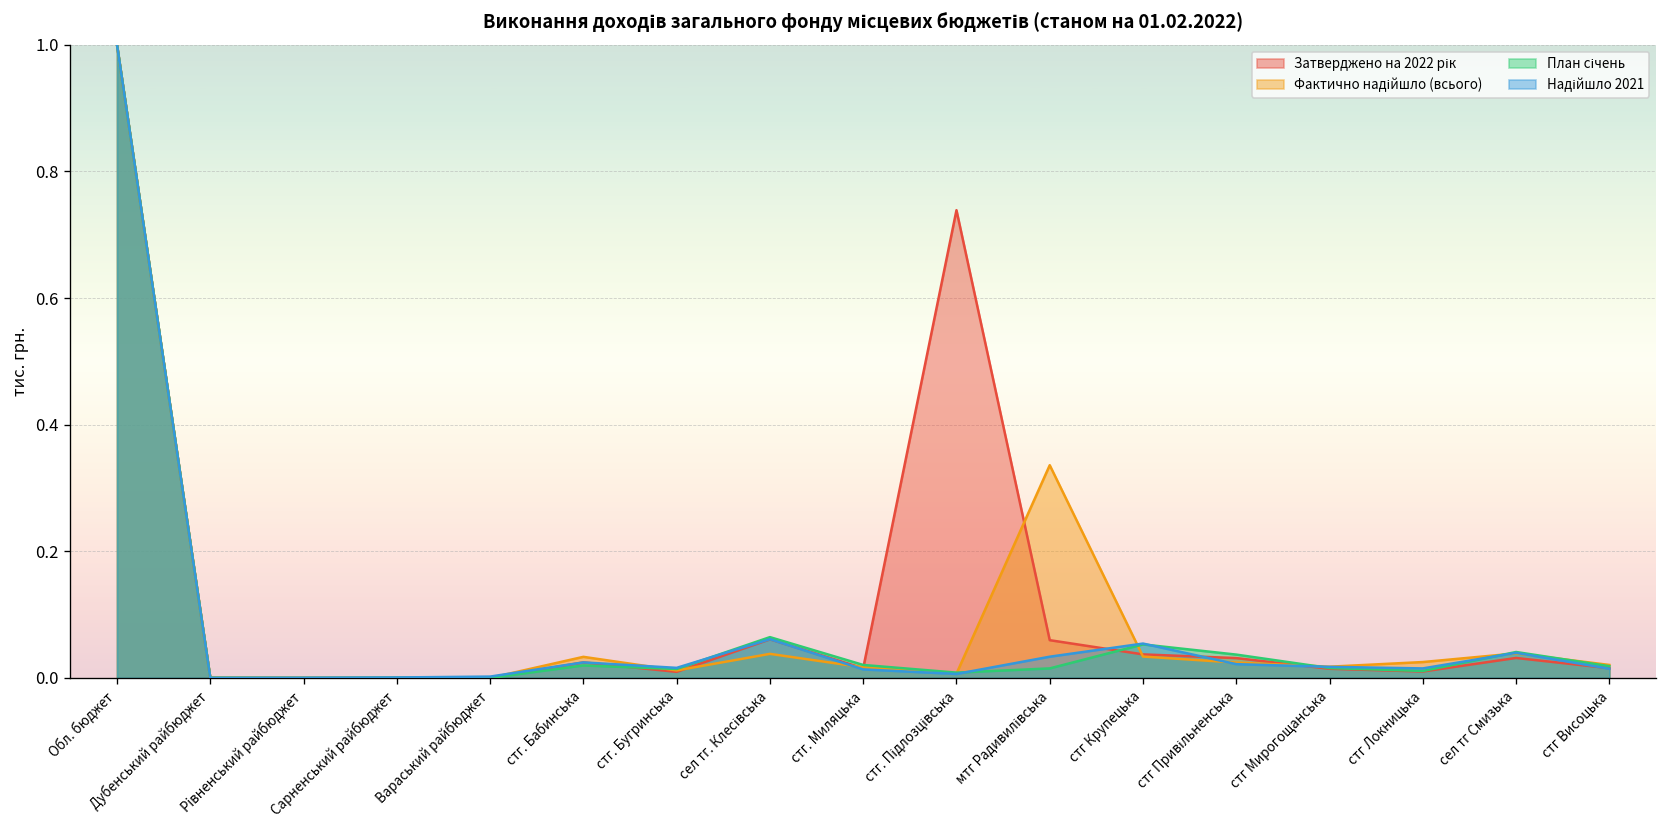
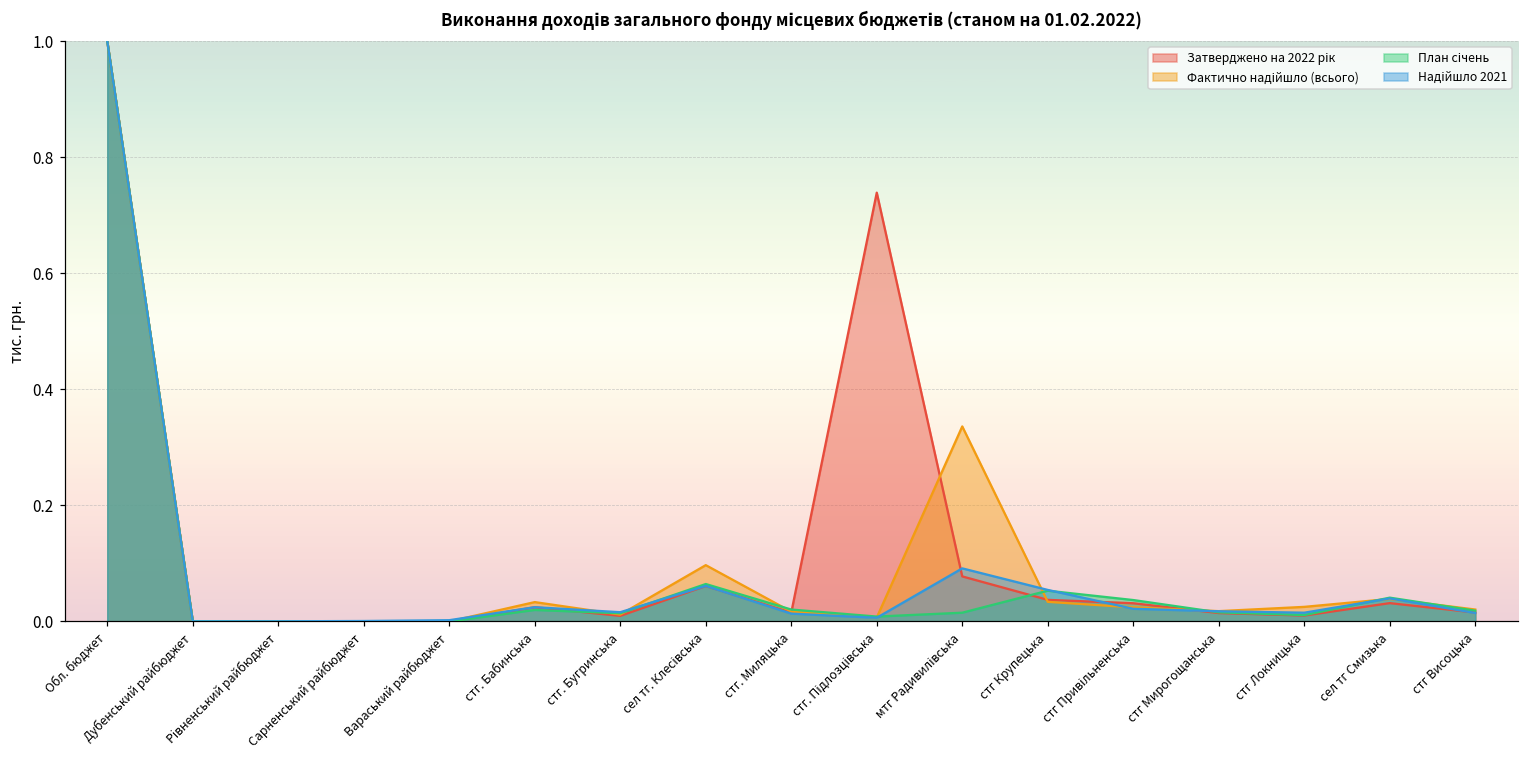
Фактично надійшло (всього), сел тг. Клесівська: 0.04 -> 0.10
Затверджено на 2022 рік, мтг Радивилівська: 0.06 -> 0.08
Надійшло 2021, мтг Радивилівська: 0.03 -> 0.09
